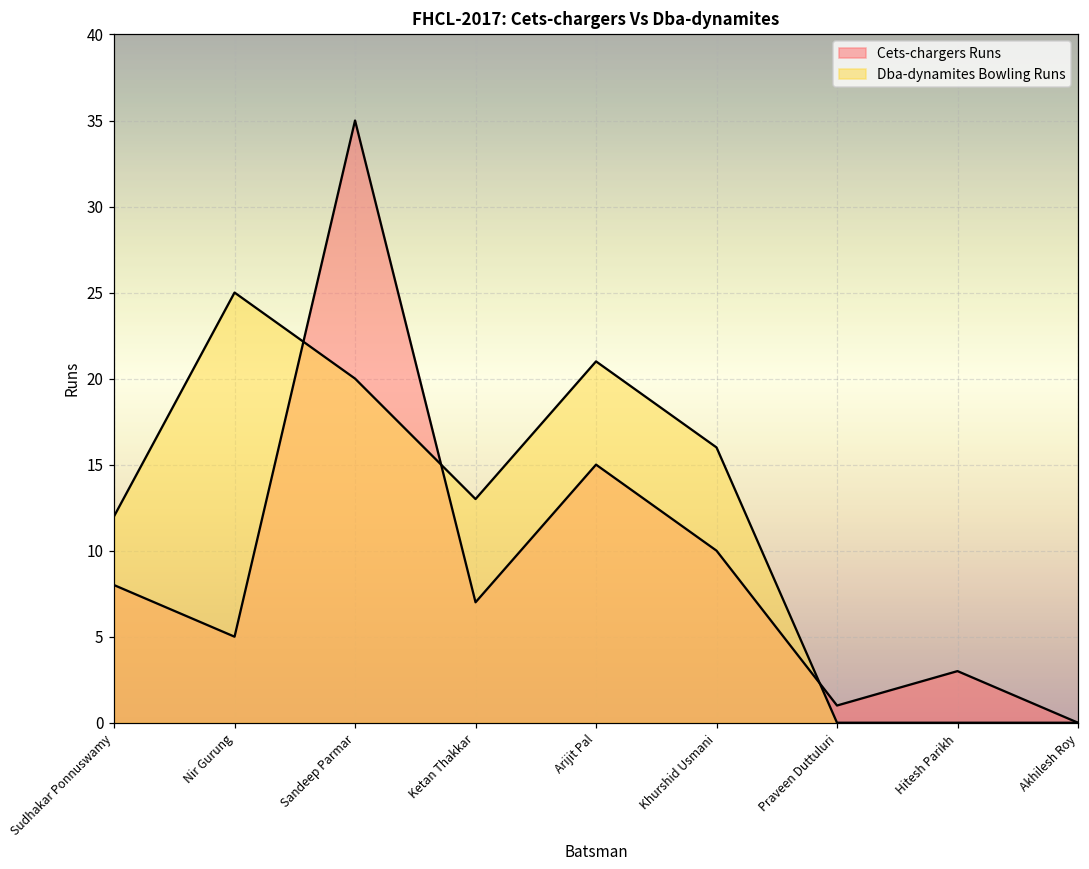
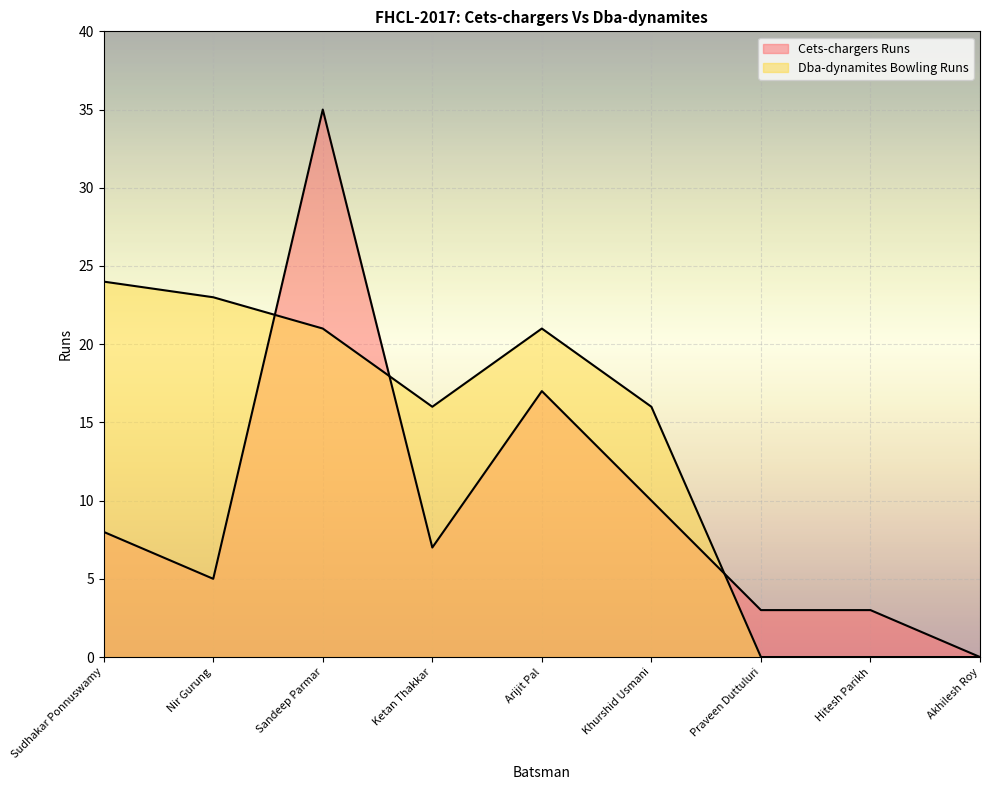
Dba-dynamites Bowling Runs, Sudhakar Ponnuswamy: 12 -> 24
Dba-dynamites Bowling Runs, Nir Gurung: 25 -> 23
Dba-dynamites Bowling Runs, Sandeep Parmar: 20 -> 21
Dba-dynamites Bowling Runs, Ketan Thakkar: 13 -> 16
Cets-chargers Runs, Arijit Pal: 15 -> 17
Cets-chargers Runs, Praveen Duttuluri: 1 -> 3
